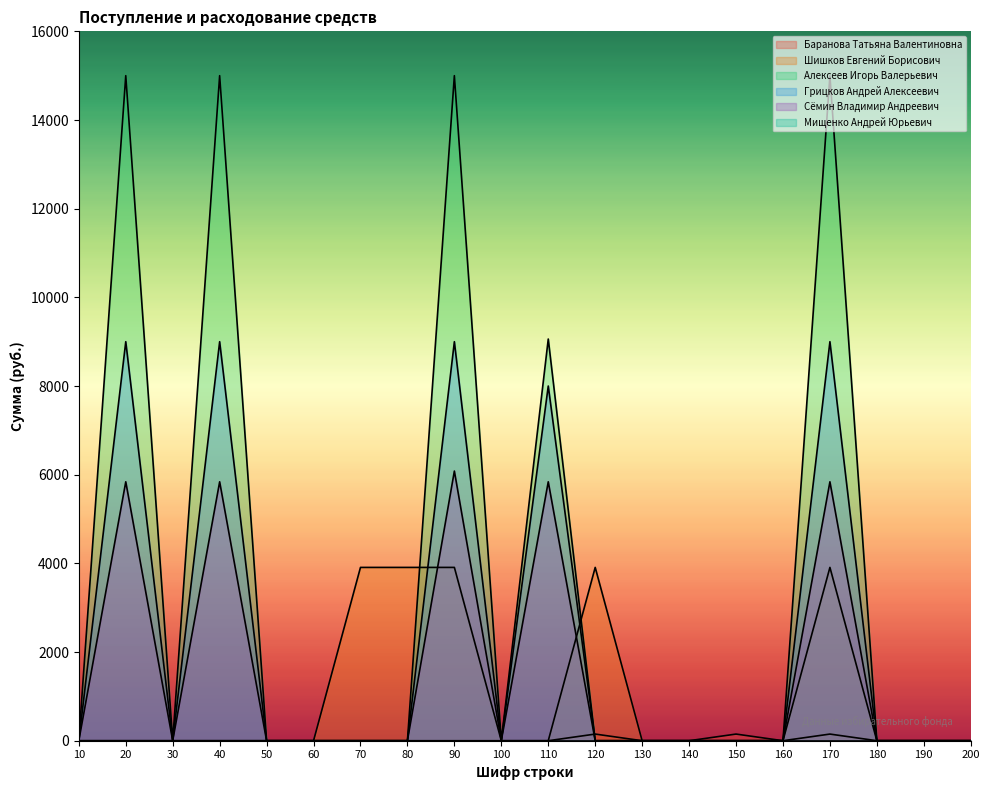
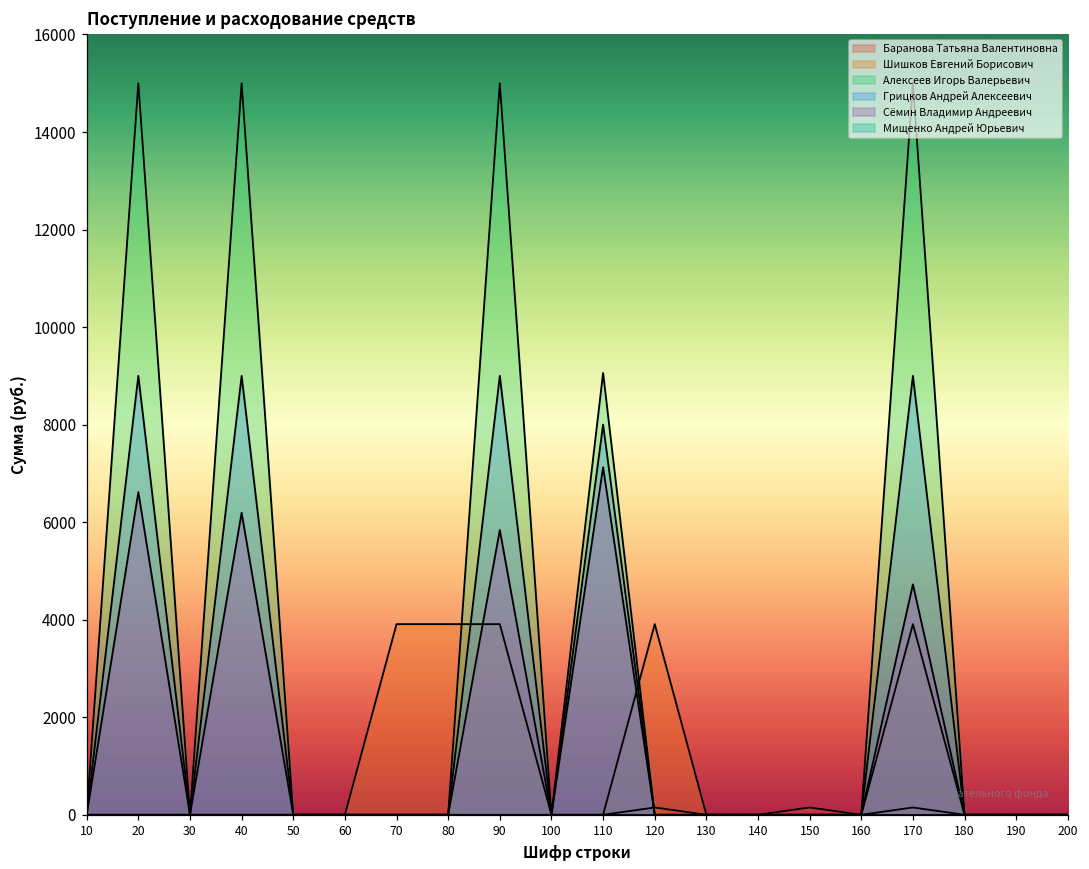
Сёмин Владимир Андреевич, 20: 5800 -> 6600
Сёмин Владимир Андреевич, 40: 5800 -> 6200
Сёмин Владимир Андреевич, 90: 6100 -> 5800
Сёмин Владимир Андреевич, 110: 5800 -> 7100
Сёмин Владимир Андреевич, 170: 5800 -> 4700
